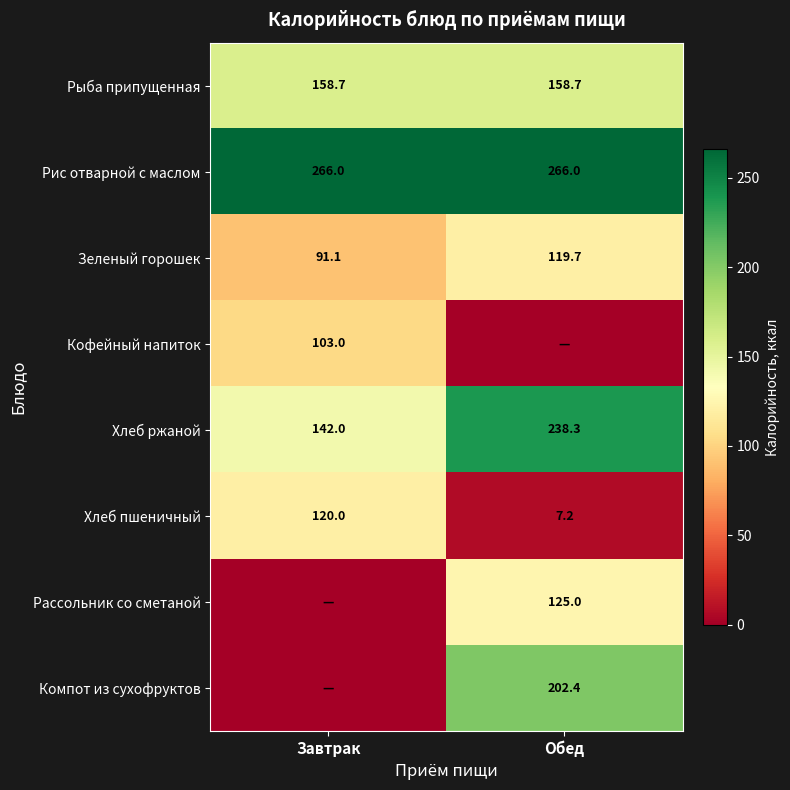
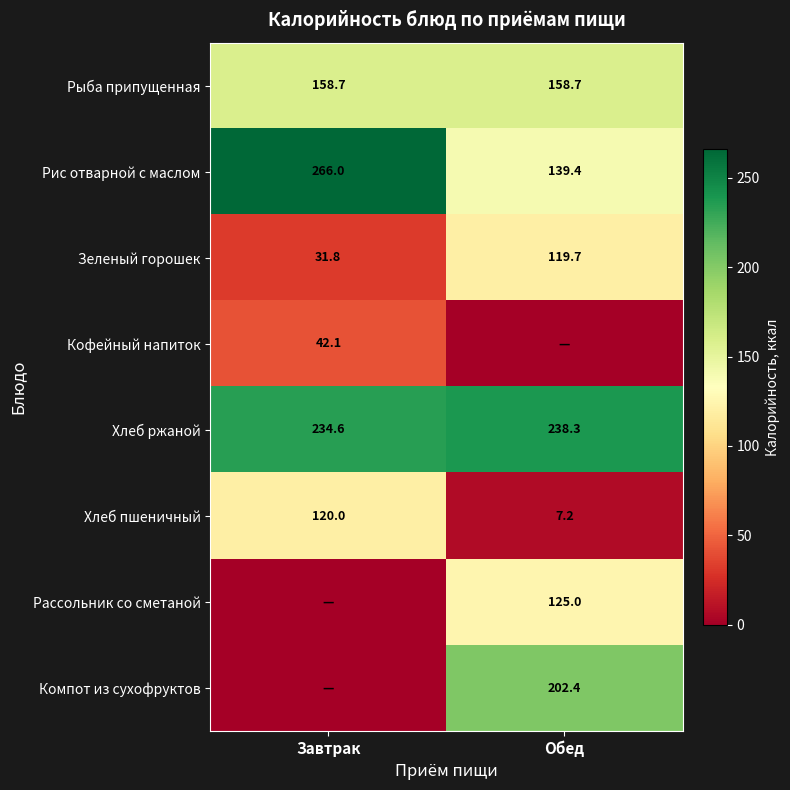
Рис отварной с маслом, Обед: 266.0 -> 139.4
Зеленый горошек, Завтрак: 91.1 -> 31.8
Кофейный напиток, Завтрак: 103.0 -> 42.1
Хлеб ржаной, Завтрак: 142.0 -> 234.6
